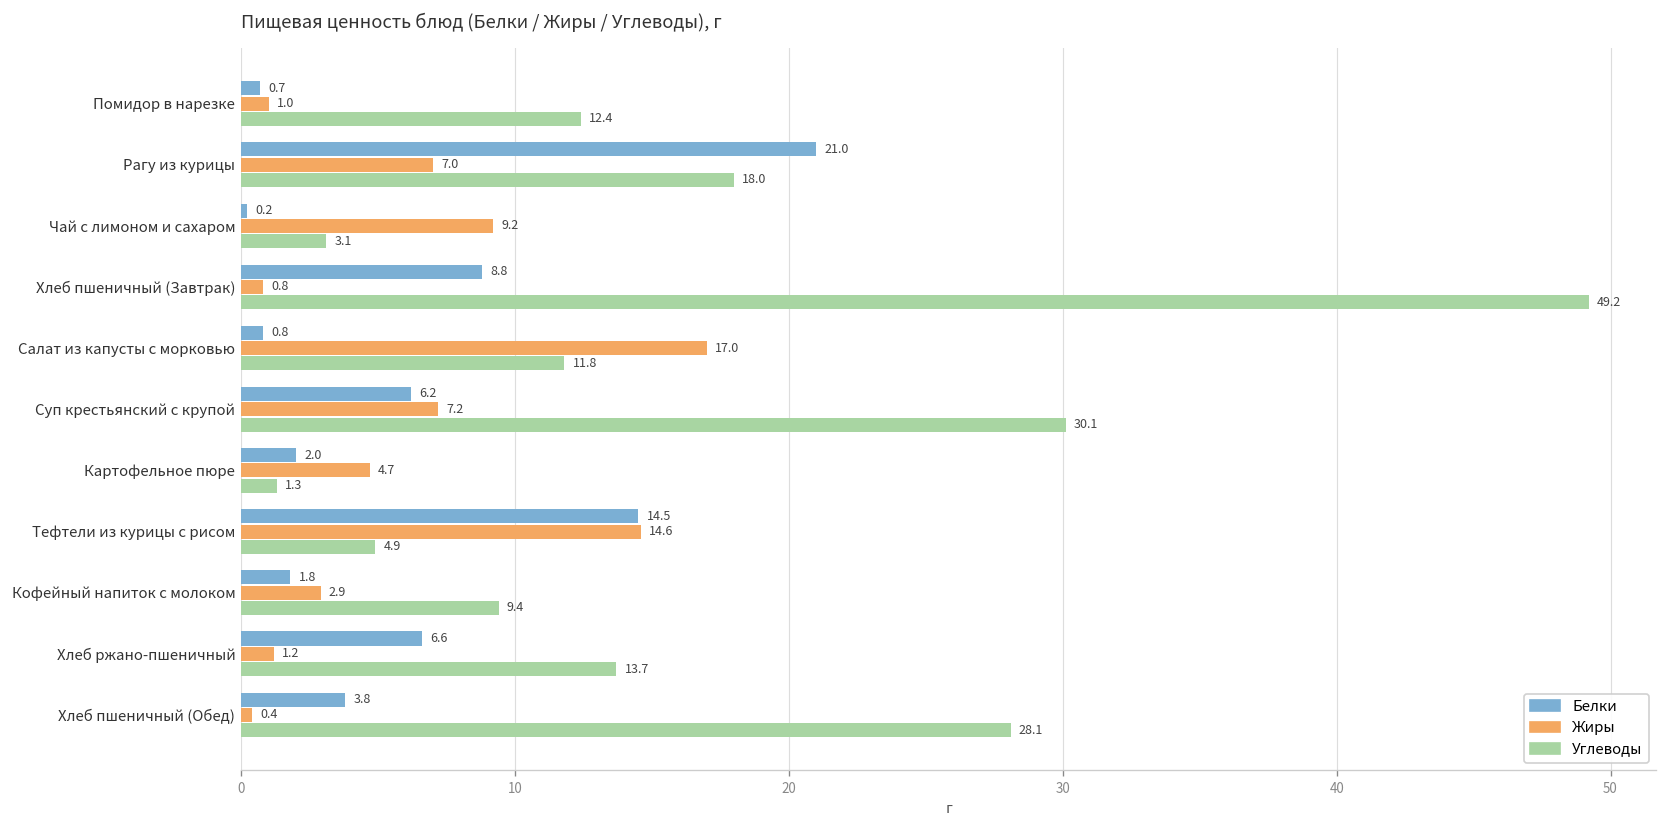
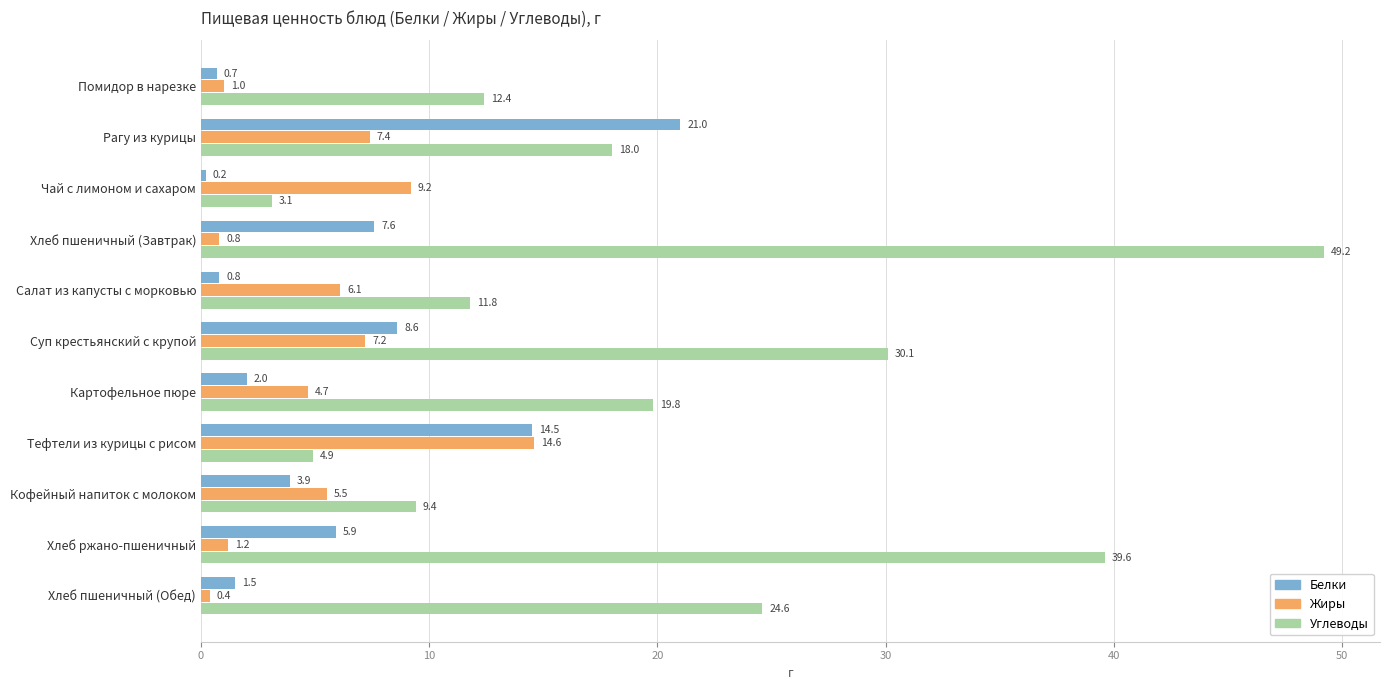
Жиры, Рагу из курицы: 7.0 -> 7.4
Белки, Хлеб пшеничный (Завтрак): 8.8 -> 7.6
Жиры, Салат из капусты с морковью: 17.0 -> 6.1
Белки, Суп крестьянский с крупой: 6.2 -> 8.6
Углеводы, Картофельное пюре: 1.3 -> 19.8
Белки, Кофейный напиток с молоком: 1.8 -> 3.9
Жиры, Кофейный напиток с молоком: 2.9 -> 5.5
Белки, Хлеб ржано-пшеничный: 6.6 -> 5.9
Углеводы, Хлеб ржано-пшеничный: 13.7 -> 39.6
Белки, Хлеб пшеничный (Обед): 3.8 -> 1.5
Углеводы, Хлеб пшеничный (Обед): 28.1 -> 24.6
